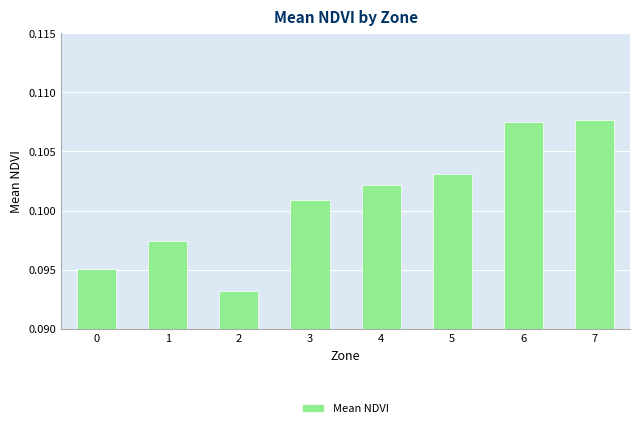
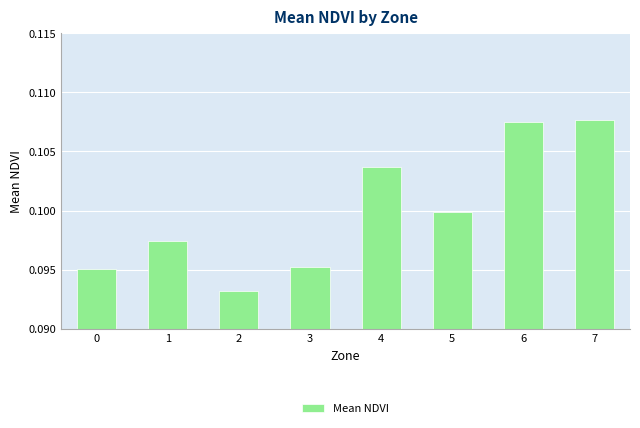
3: 0.1009 -> 0.0952
4: 0.1022 -> 0.1037
5: 0.1031 -> 0.0998
